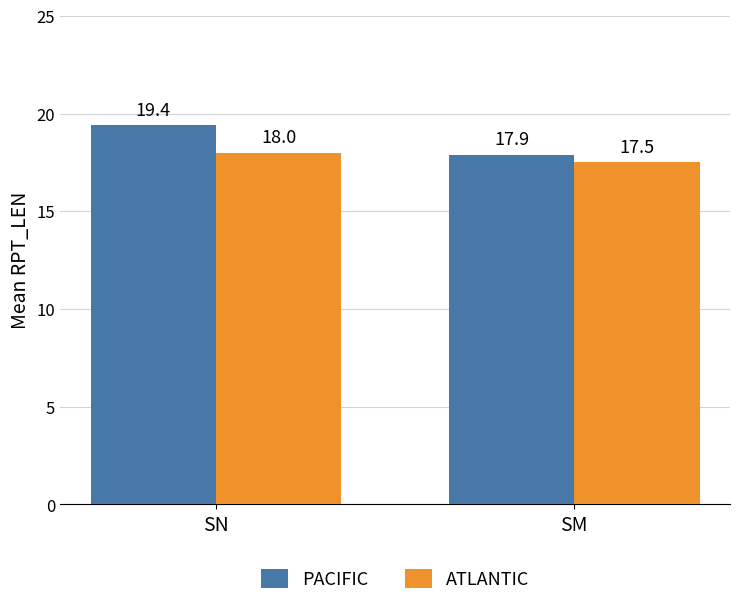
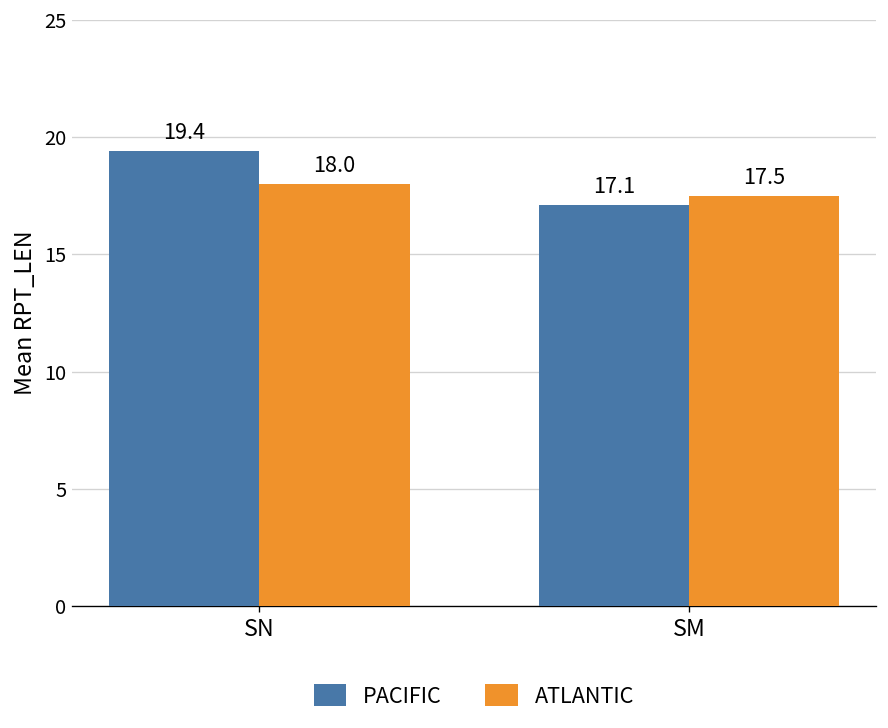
PACIFIC, SM: 17.9 -> 17.1
